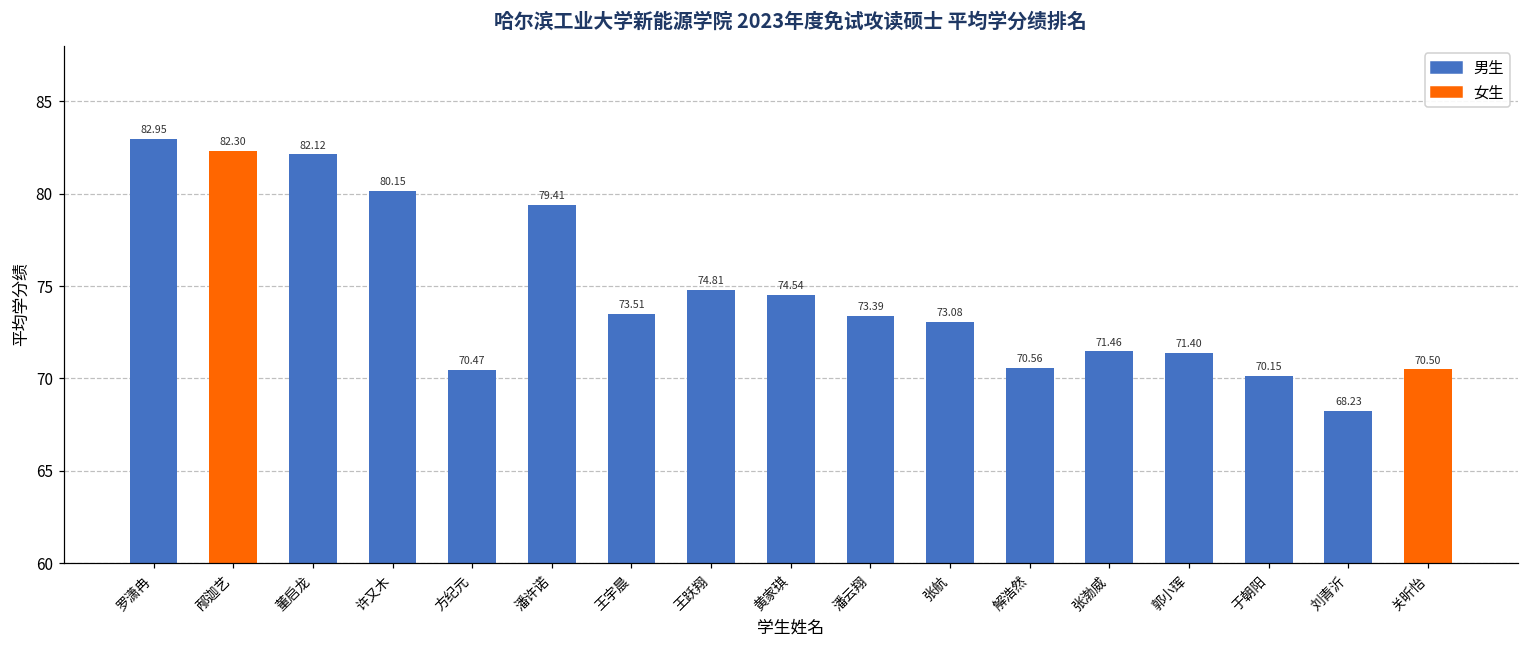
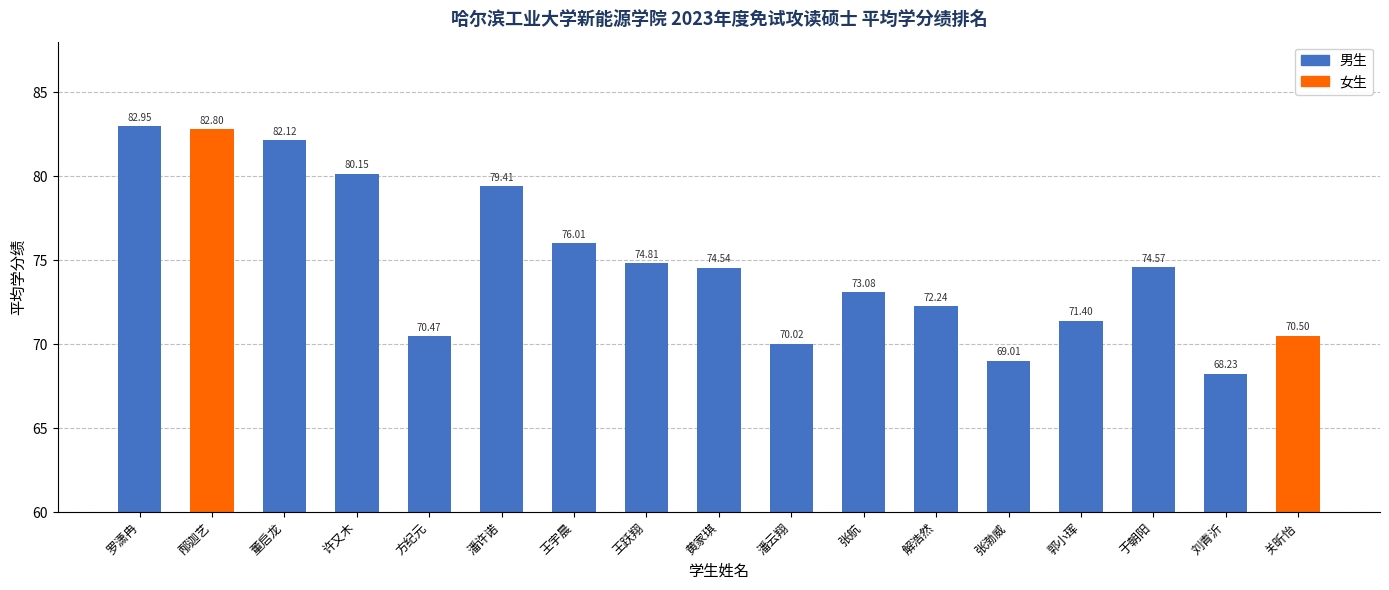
邴迦艺: 82.30 -> 82.80
王宇晨: 73.51 -> 76.01
潘云翔: 73.39 -> 70.02
解浩然: 70.56 -> 72.24
张渤威: 71.46 -> 69.01
于朝阳: 70.15 -> 74.57
